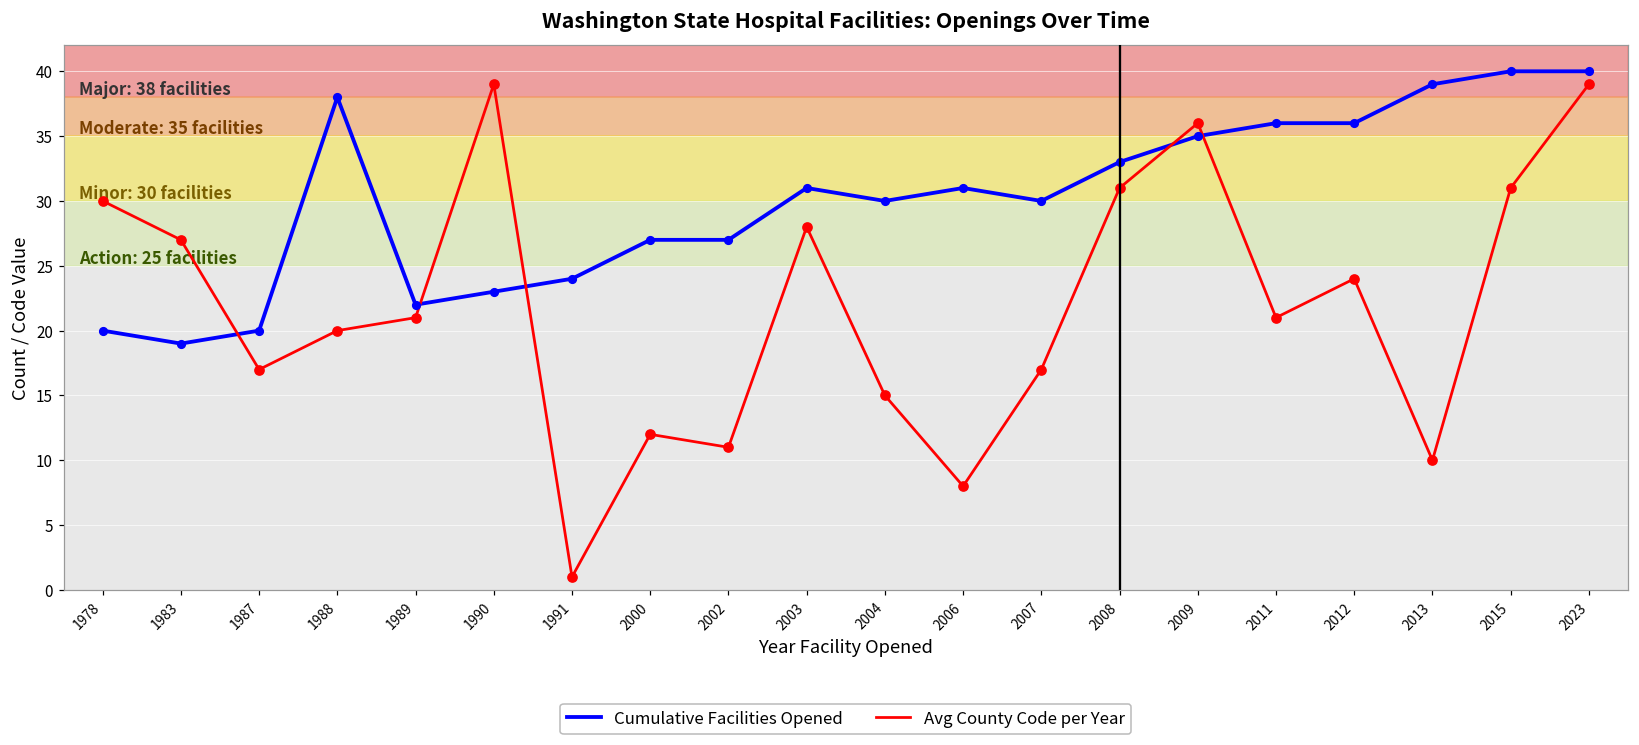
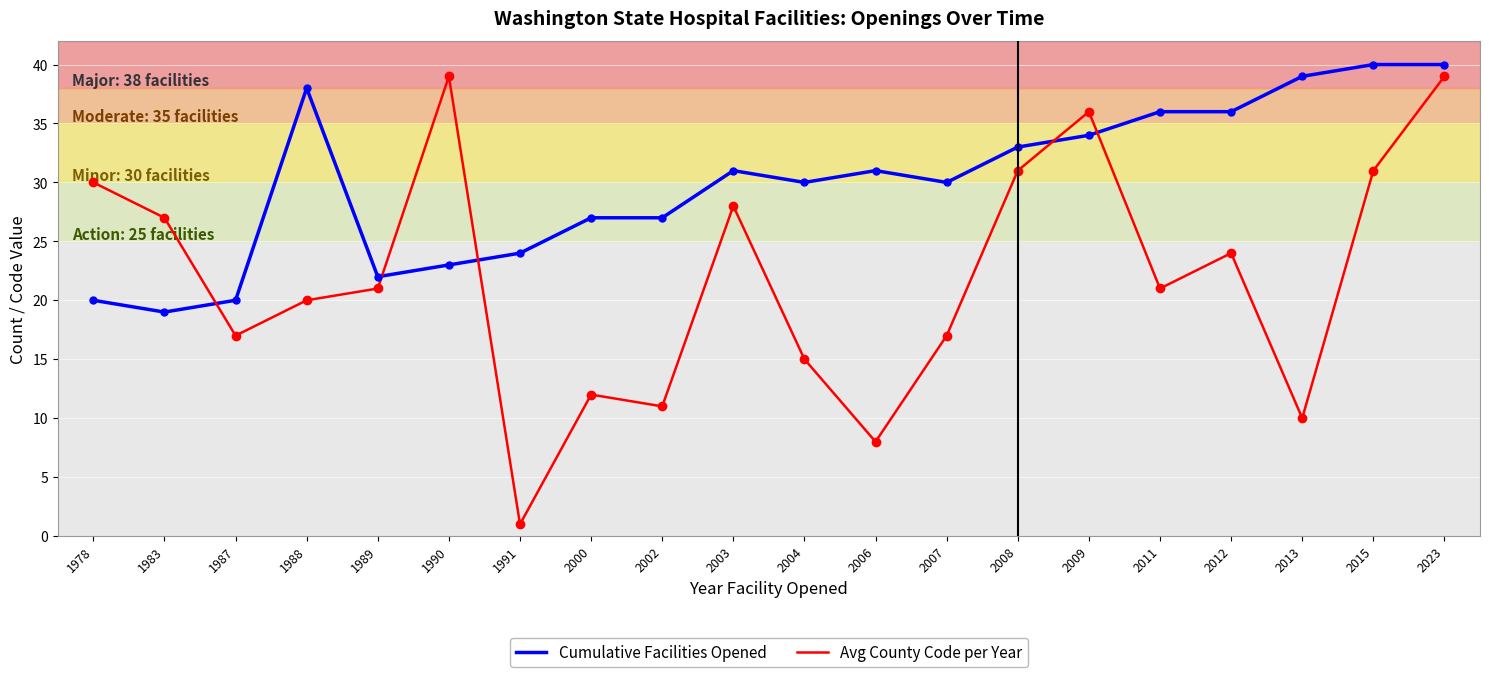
Cumulative Facilities Opened, 2009: 35 -> 34
